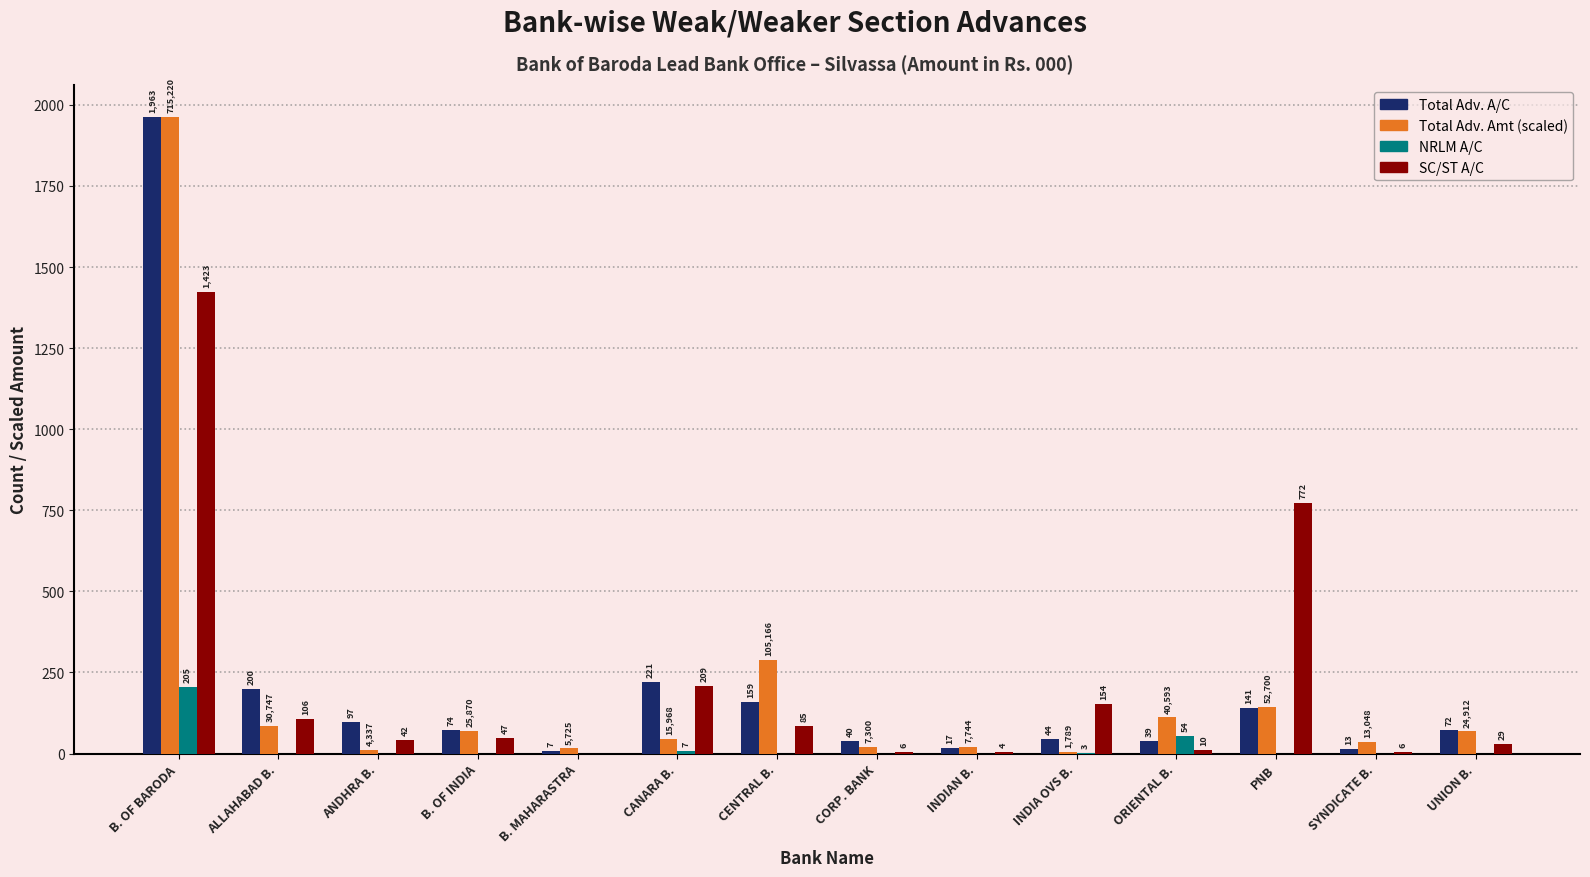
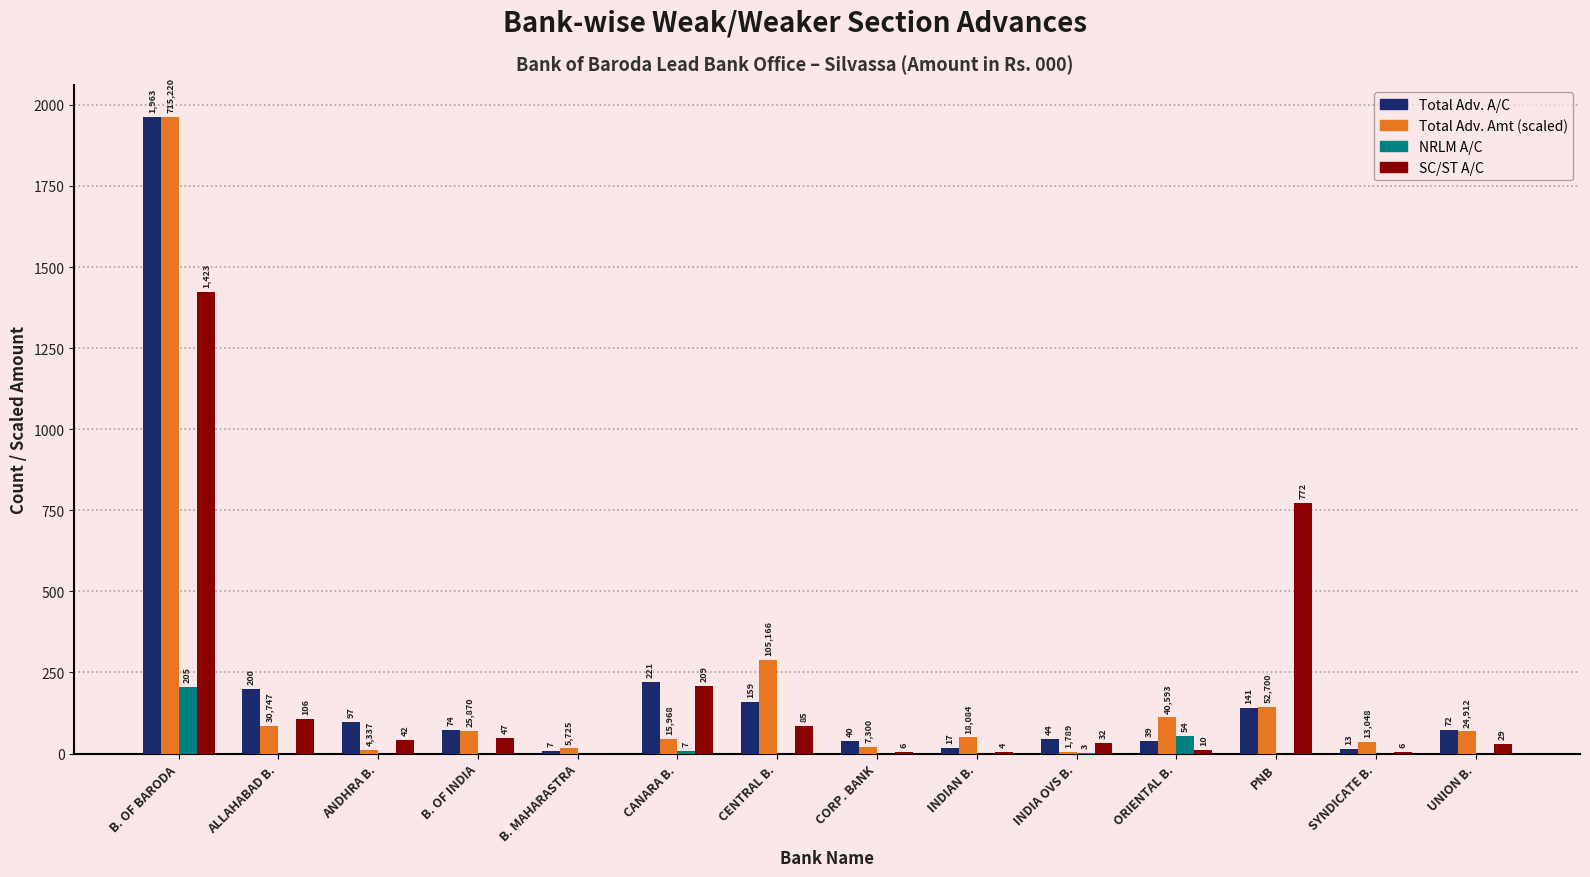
Total Adv. Amt (scaled), INDIAN B.: 7,744 -> 18,084
SC/ST A/C, INDIA OVS B.: 154 -> 32
